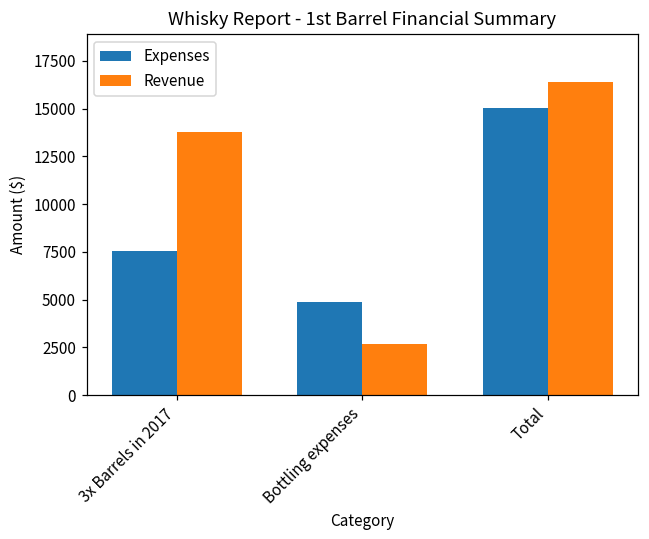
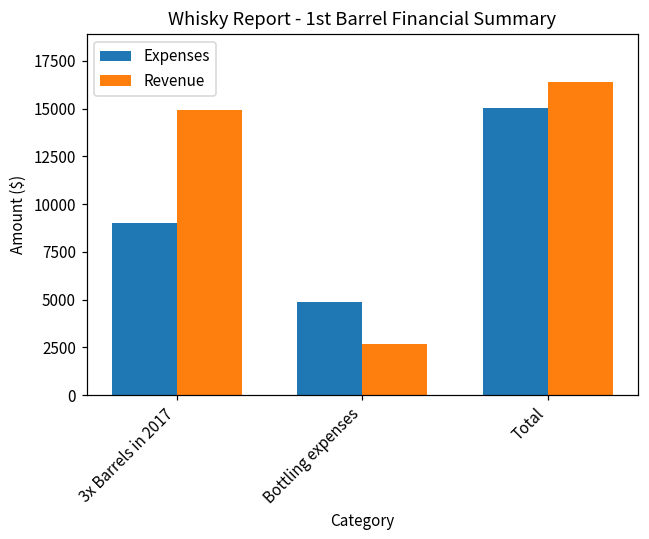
Expenses, 3x Barrels in 2017: 7500 -> 9000
Revenue, 3x Barrels in 2017: 13800 -> 14900
